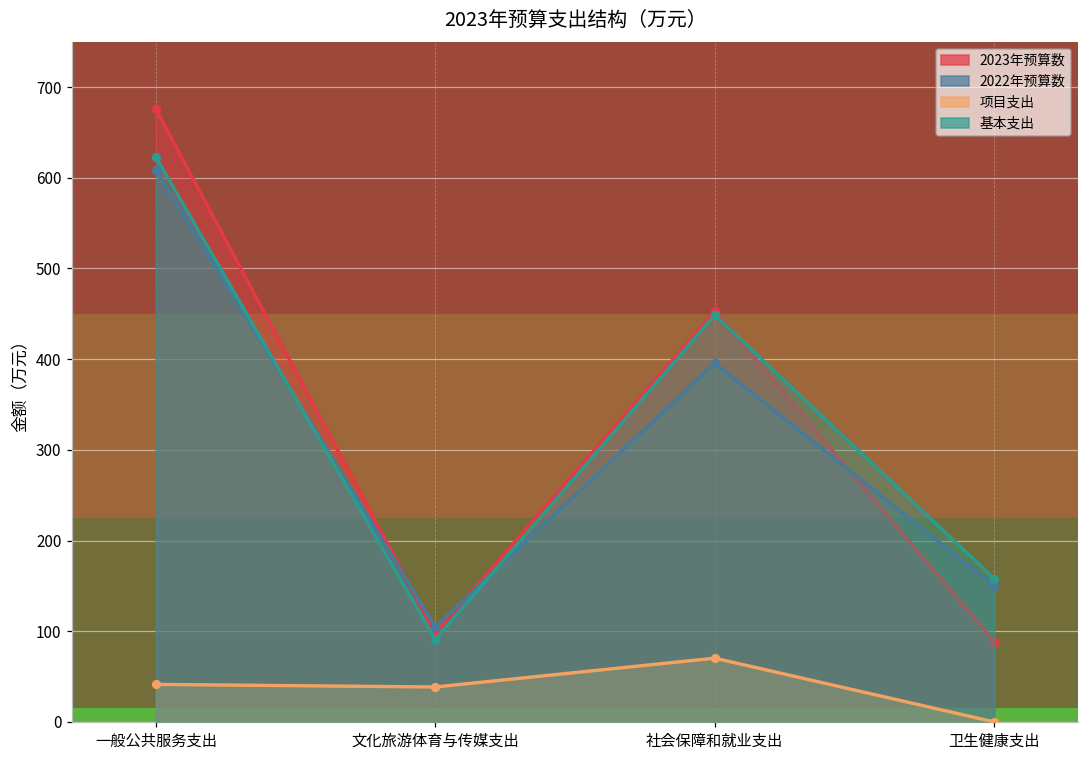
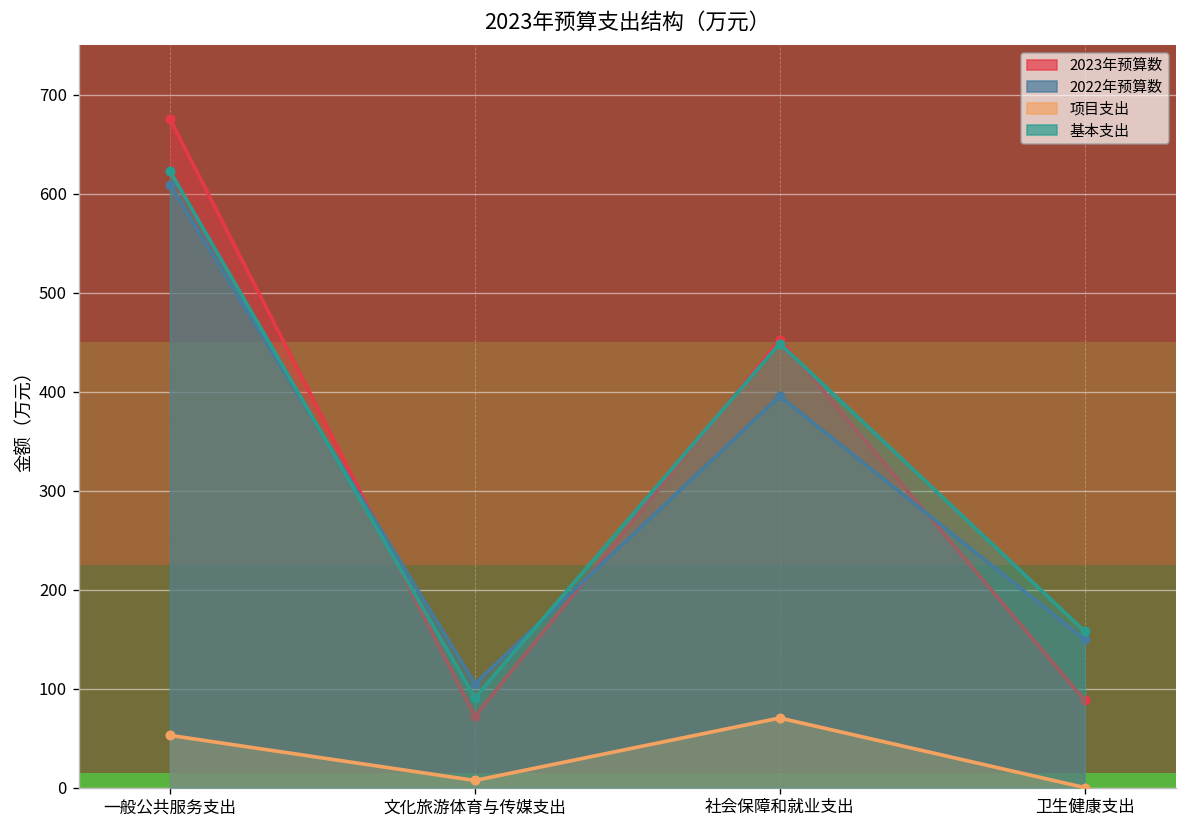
项目支出, 一般公共服务支出: 40 -> 50
2023年预算数, 文化旅游体育与传媒支出: 100 -> 70
项目支出, 文化旅游体育与传媒支出: 40 -> 10
